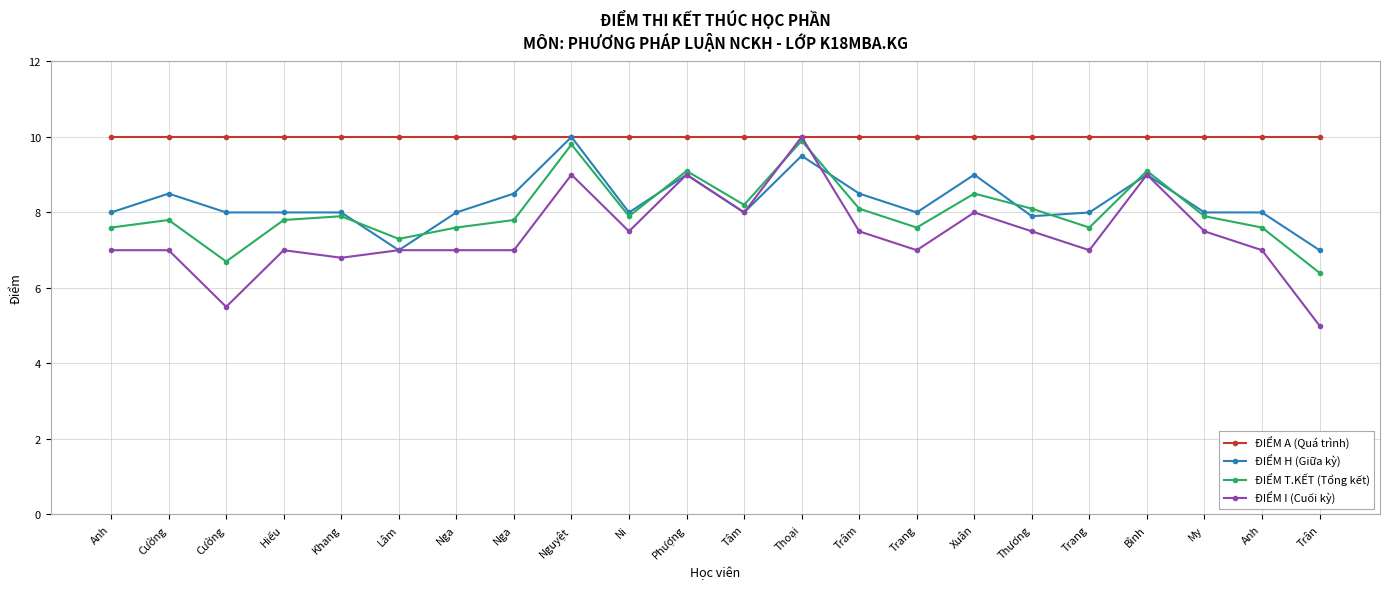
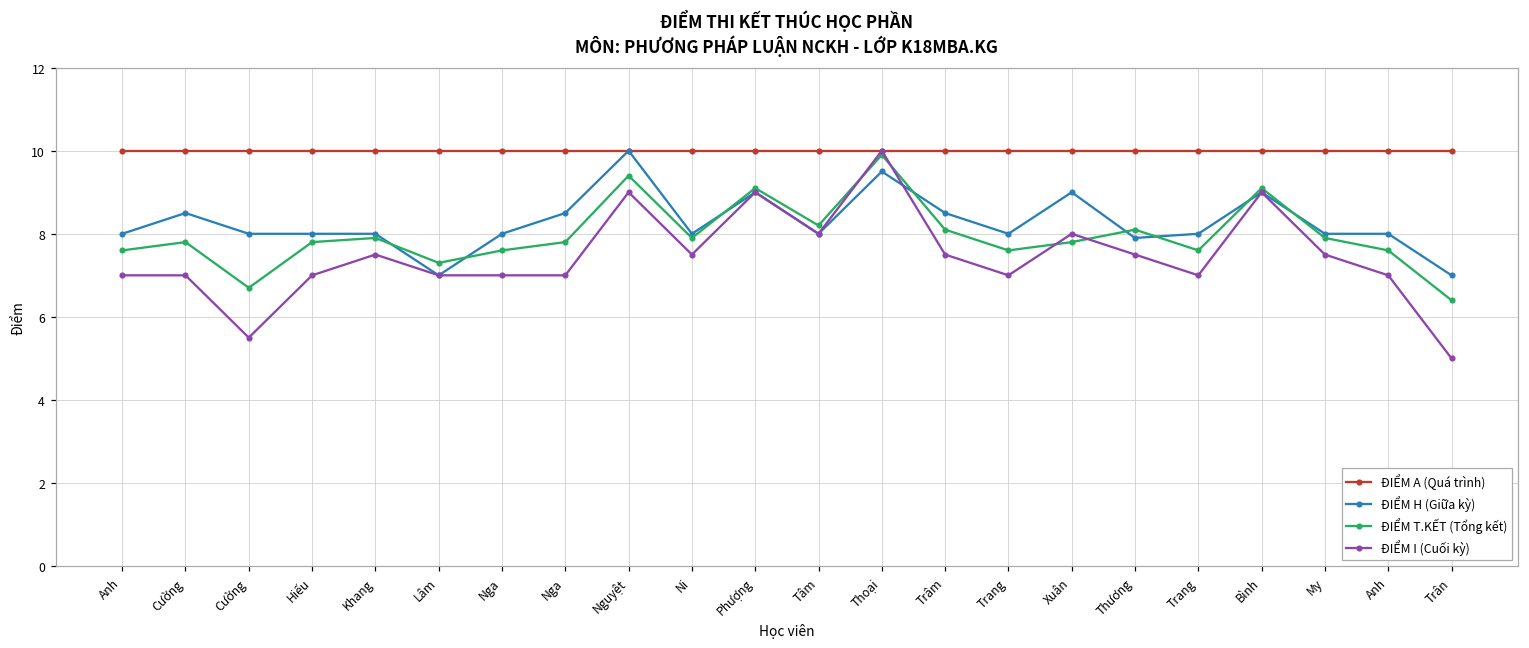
ĐIỂM I (Cuối kỳ), Khang: 6.8 -> 7.5
ĐIỂM T.KẾT (Tổng kết), Nguyệt: 9.8 -> 9.4
ĐIỂM T.KẾT (Tổng kết), Xuân: 8.5 -> 7.8
